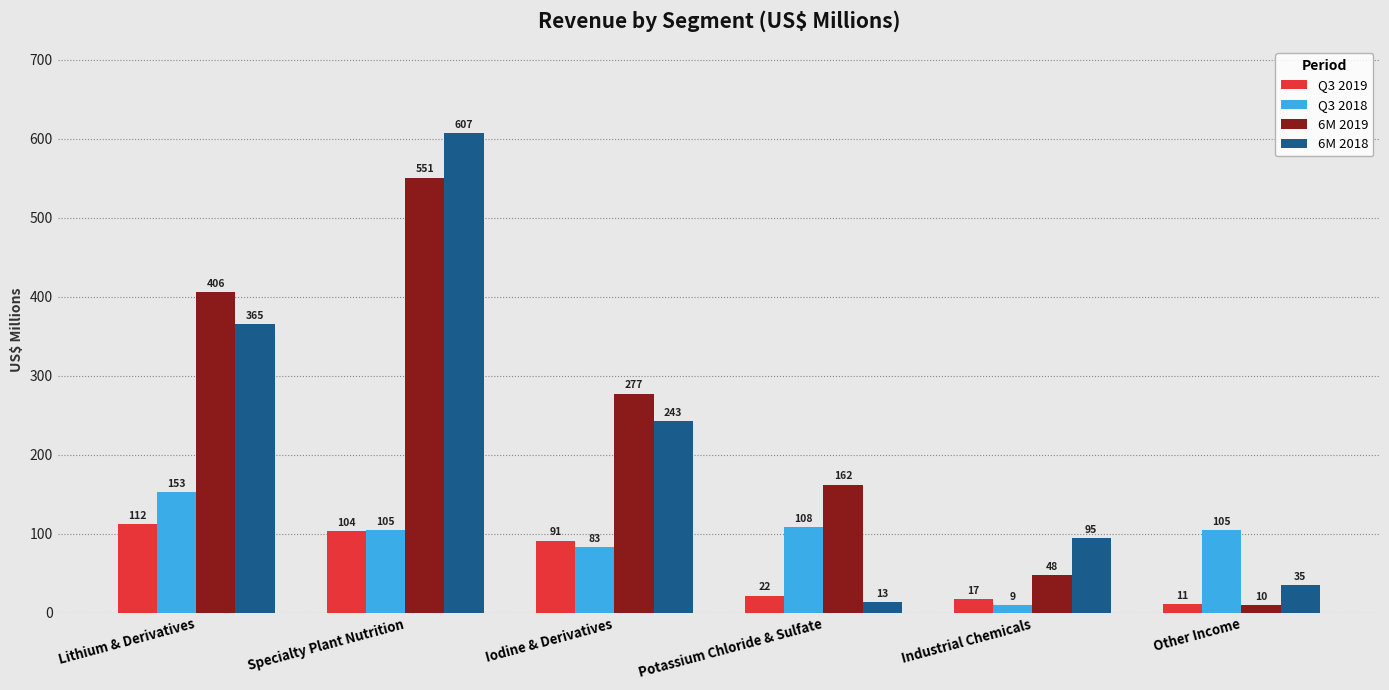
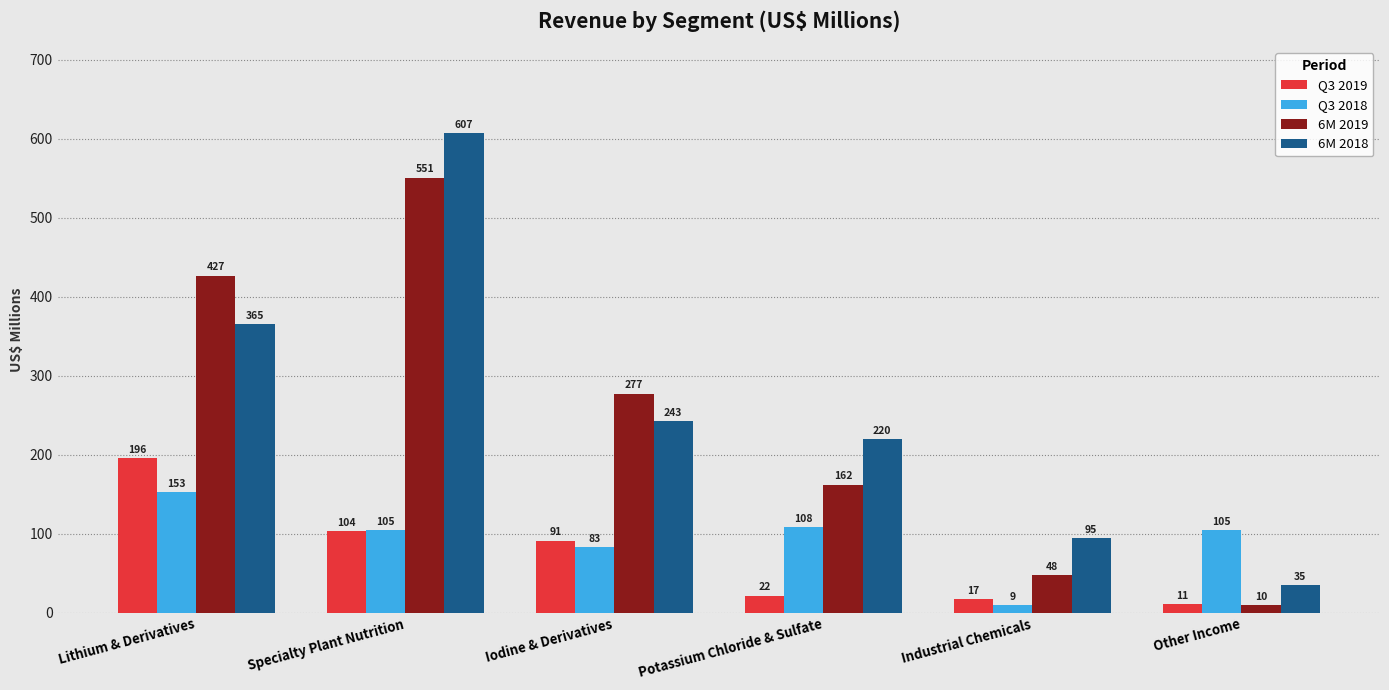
Q3 2019, Lithium & Derivatives: 112 -> 196
6M 2019, Lithium & Derivatives: 406 -> 427
6M 2018, Potassium Chloride & Sulfate: 13 -> 220
